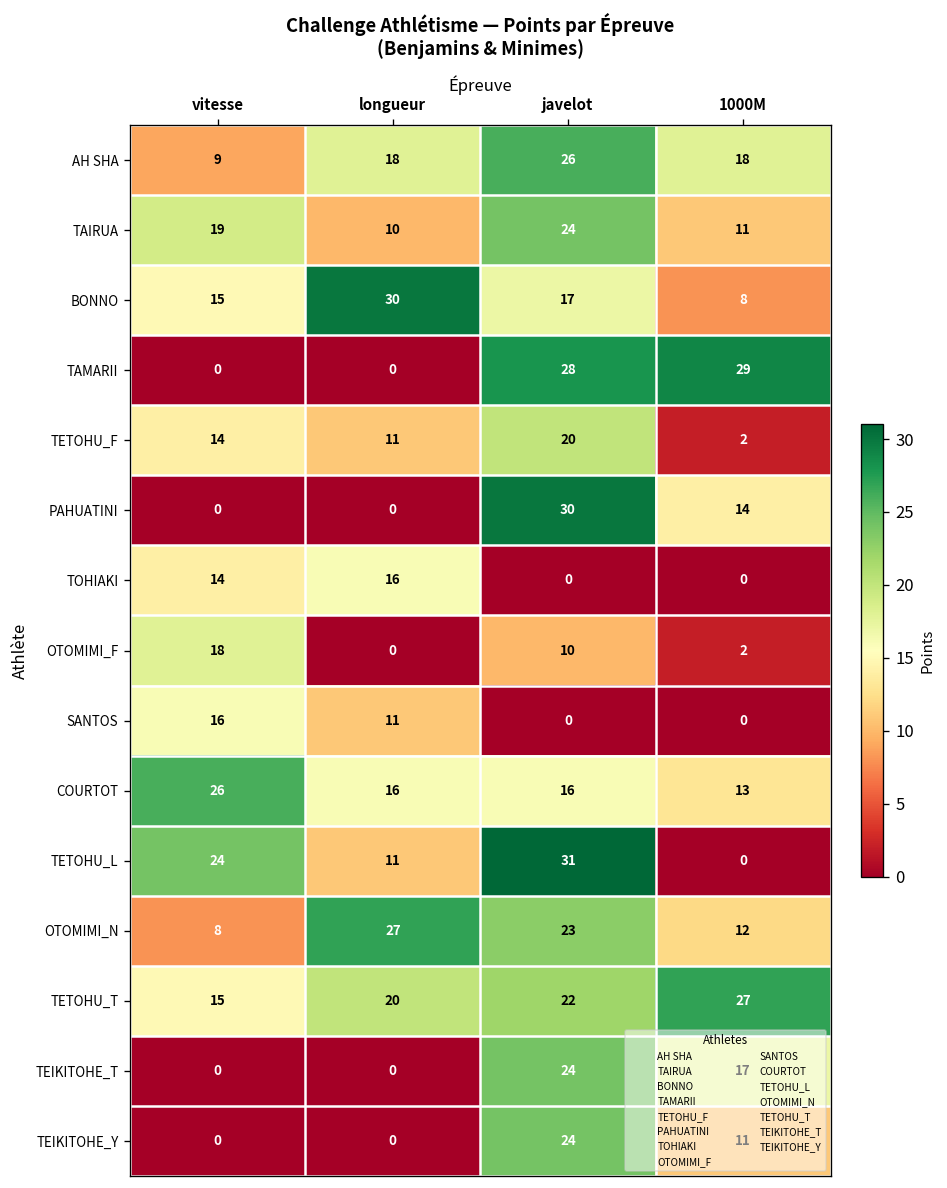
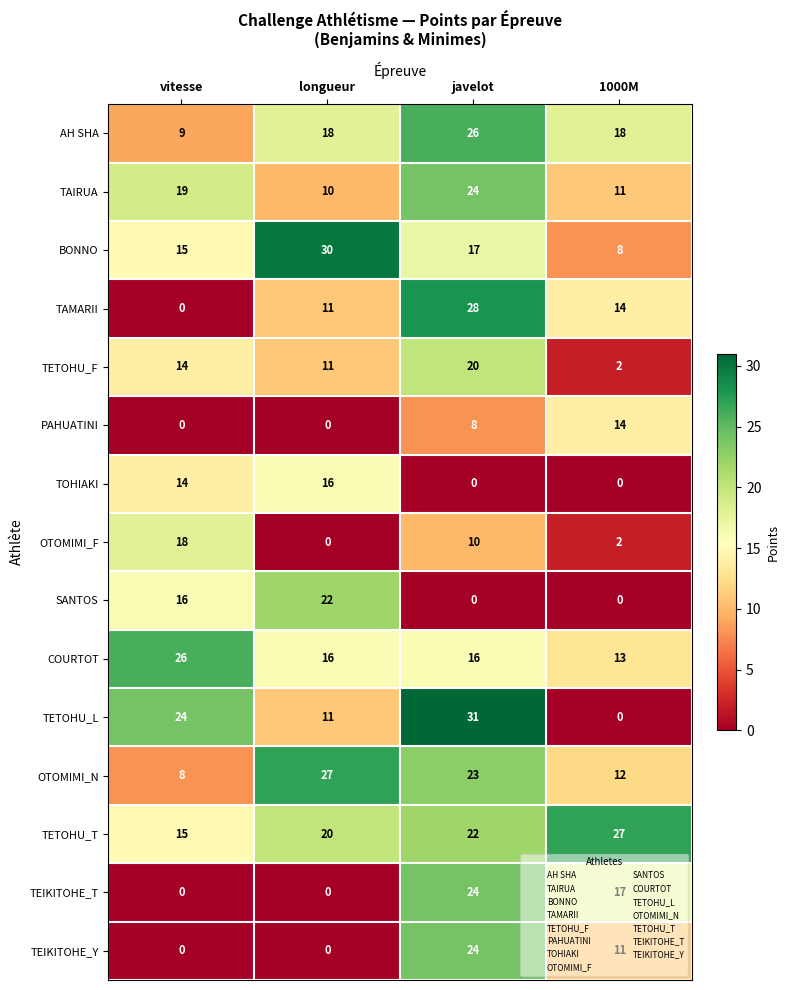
TAMARII, longueur: 0 -> 11
TAMARII, 1000M: 29 -> 14
PAHUATINI, javelot: 30 -> 8
SANTOS, longueur: 11 -> 22
